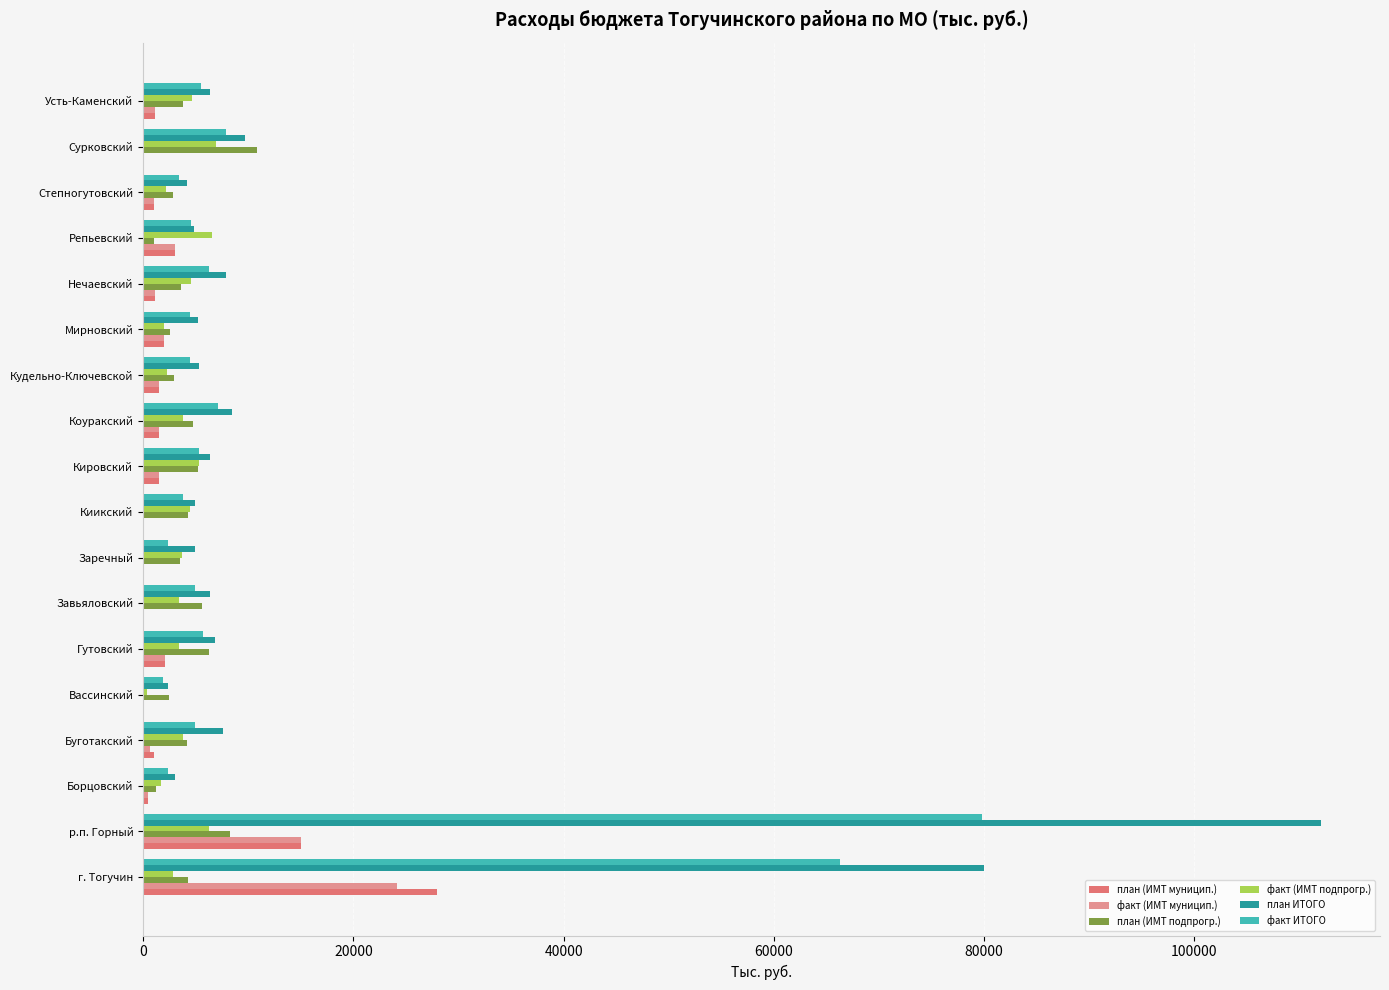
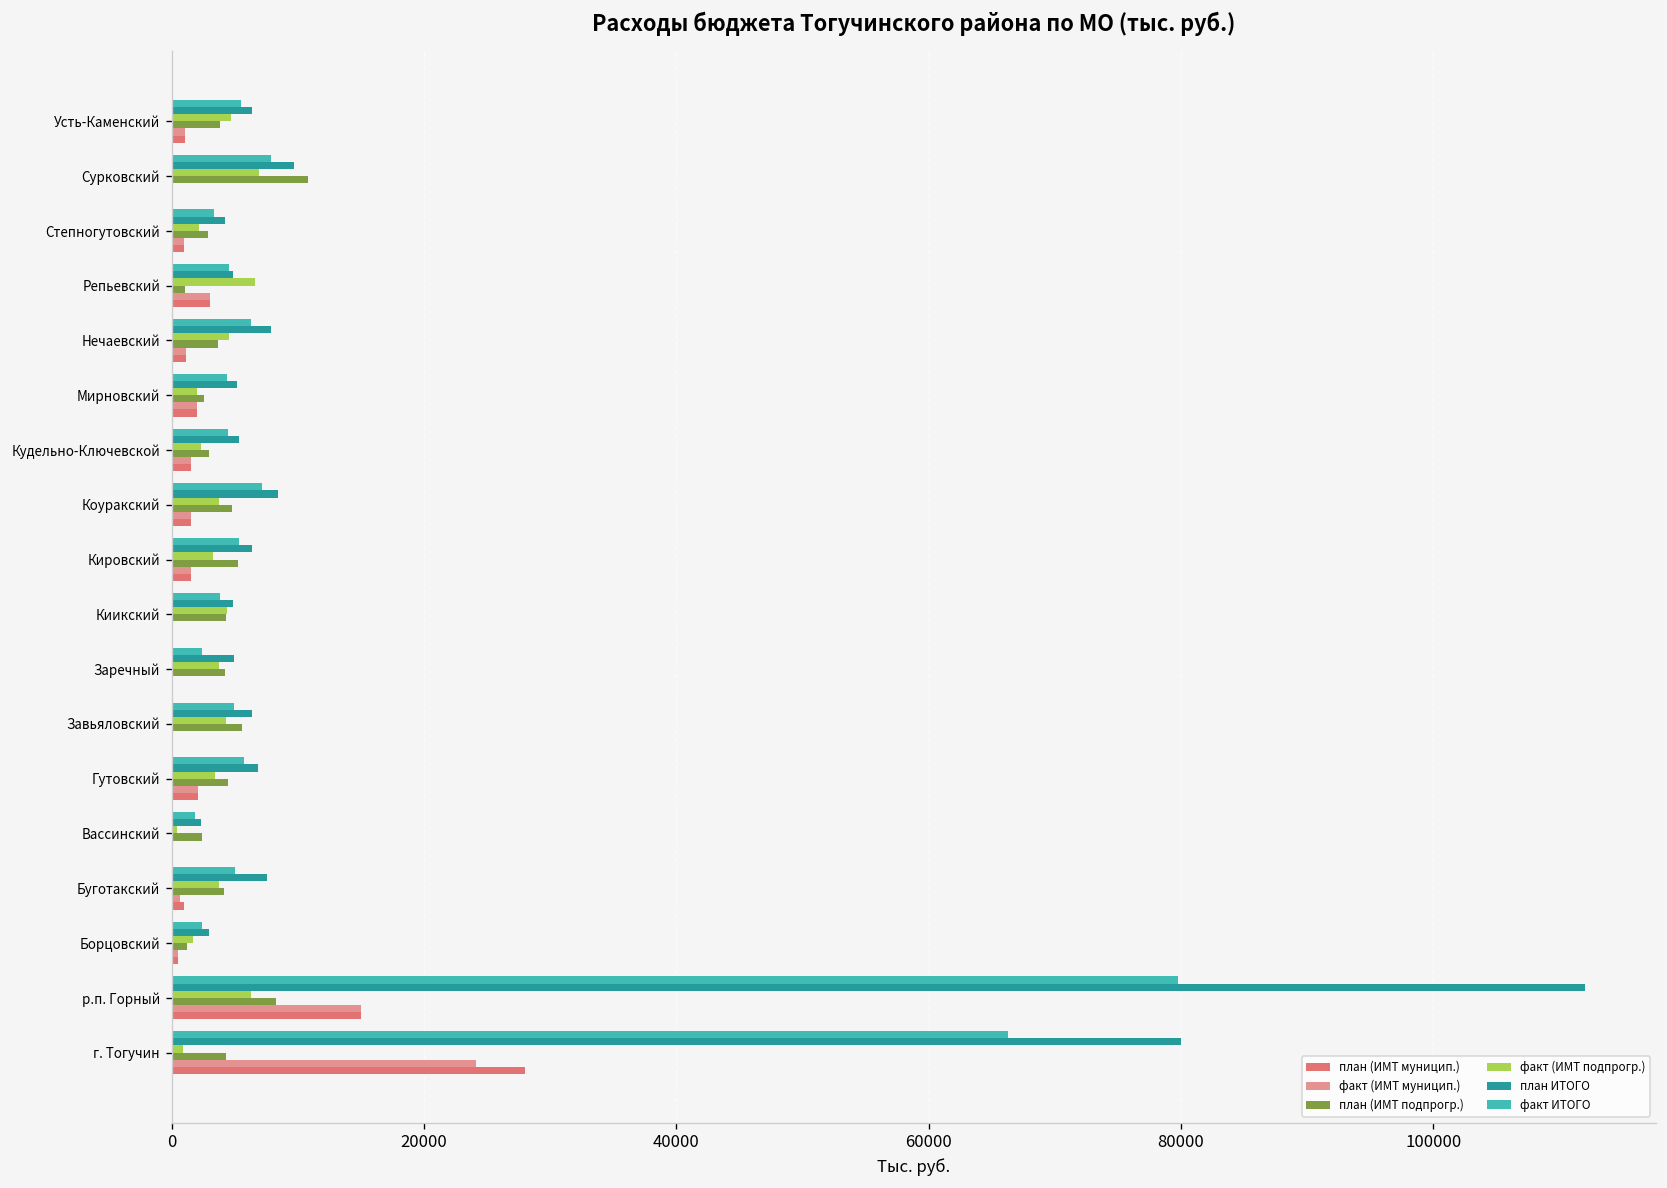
факт (ИМТ подпрогр.), Кировский: 5300 -> 3300
план (ИМТ подпрогр.), Заречный: 3500 -> 4200
факт (ИМТ подпрогр.), Завьяловский: 3400 -> 4300
план (ИМТ подпрогр.), Гутовский: 6300 -> 4500
факт (ИМТ подпрогр.), г. Тогучин: 2900 -> 900
